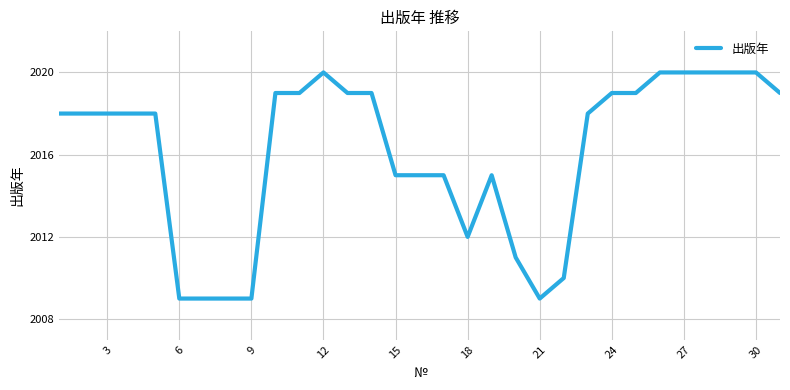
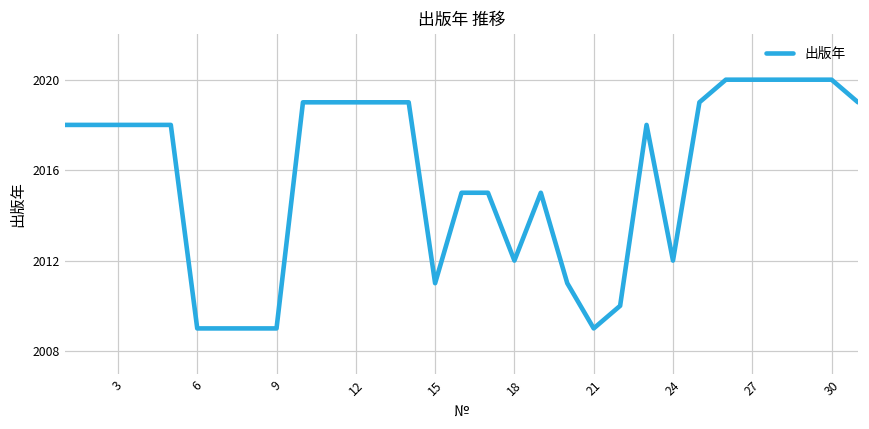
12: 2020 -> 2019
15: 2015 -> 2011
24: 2019 -> 2012
